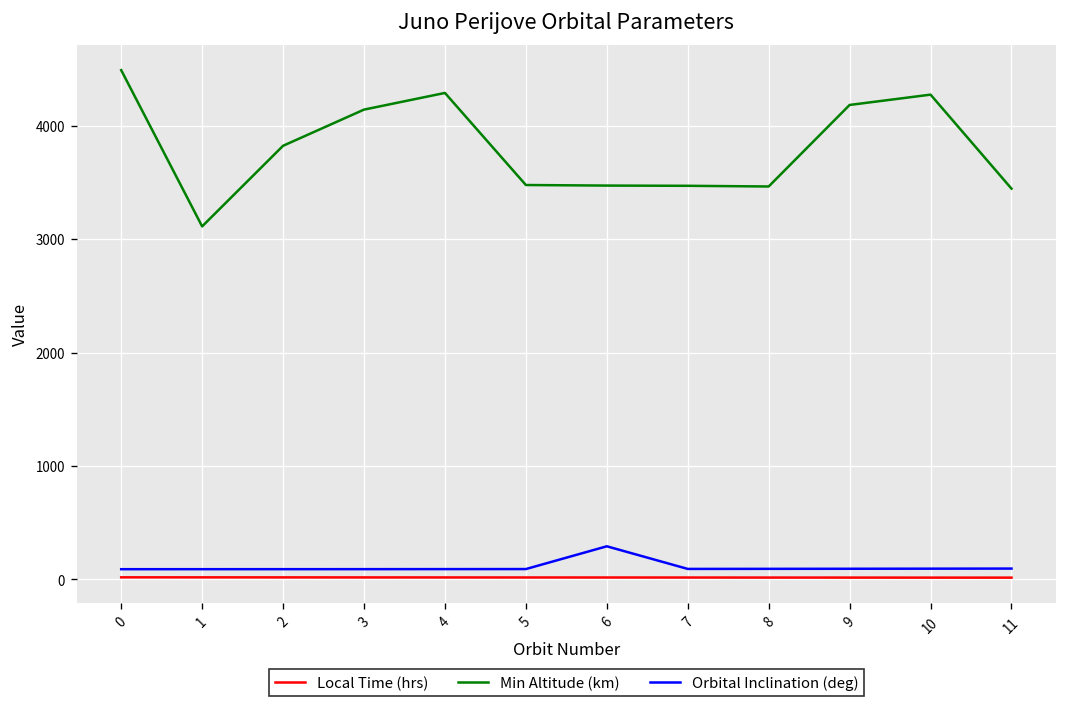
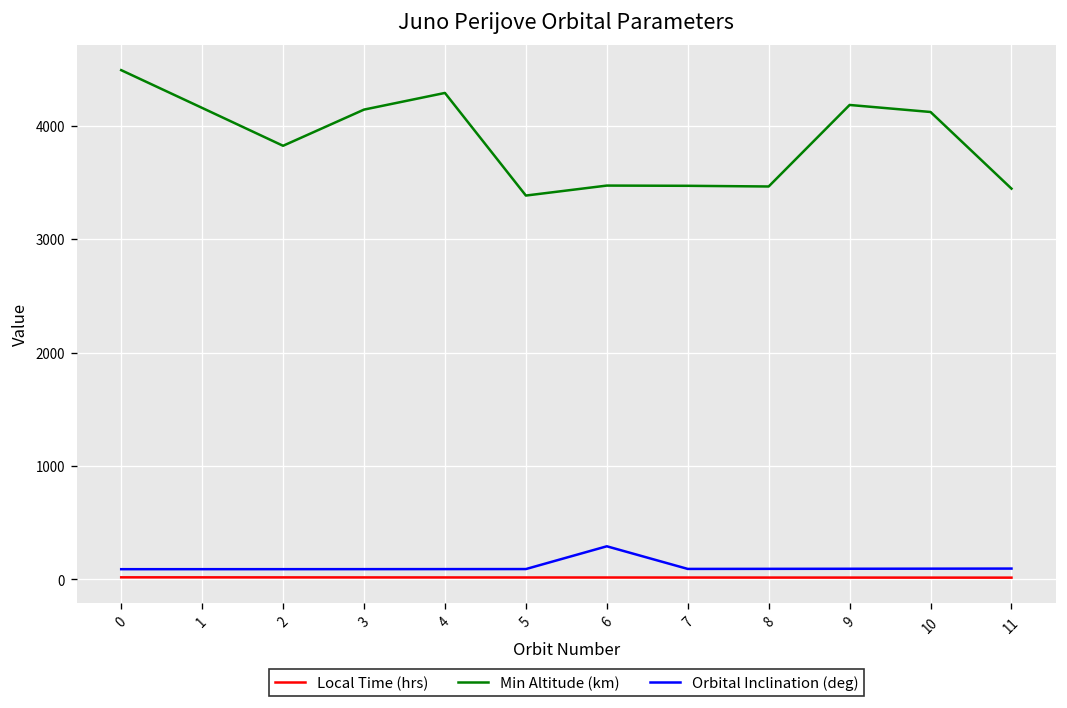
Min Altitude (km), 1: 3100 -> 4200
Min Altitude (km), 5: 3500 -> 3400
Min Altitude (km), 10: 4300 -> 4100
